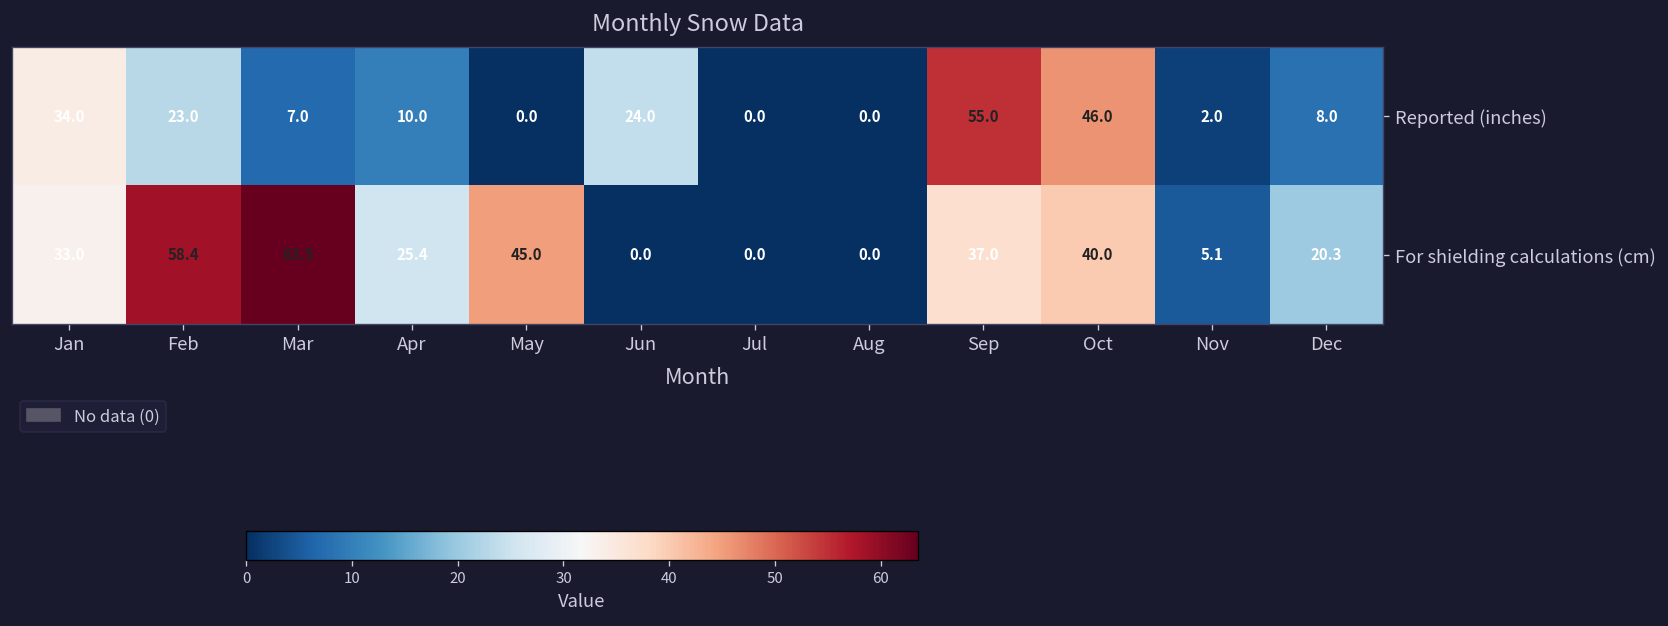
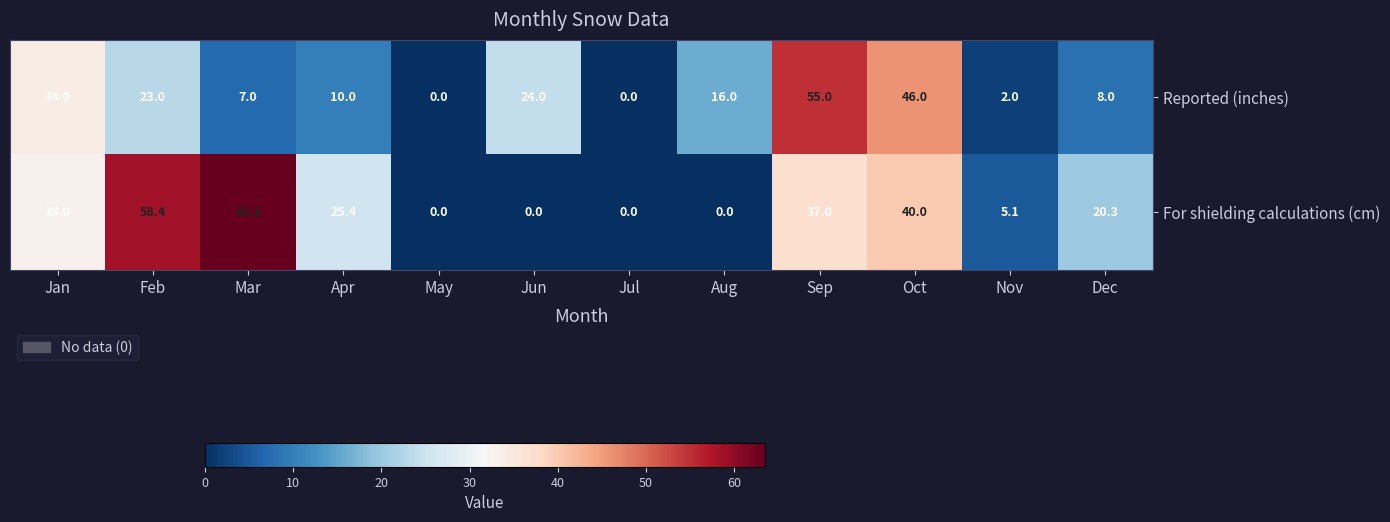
Reported (inches), Aug: 0.0 -> 16.0
For shielding calculations (cm), May: 45.0 -> 0.0
